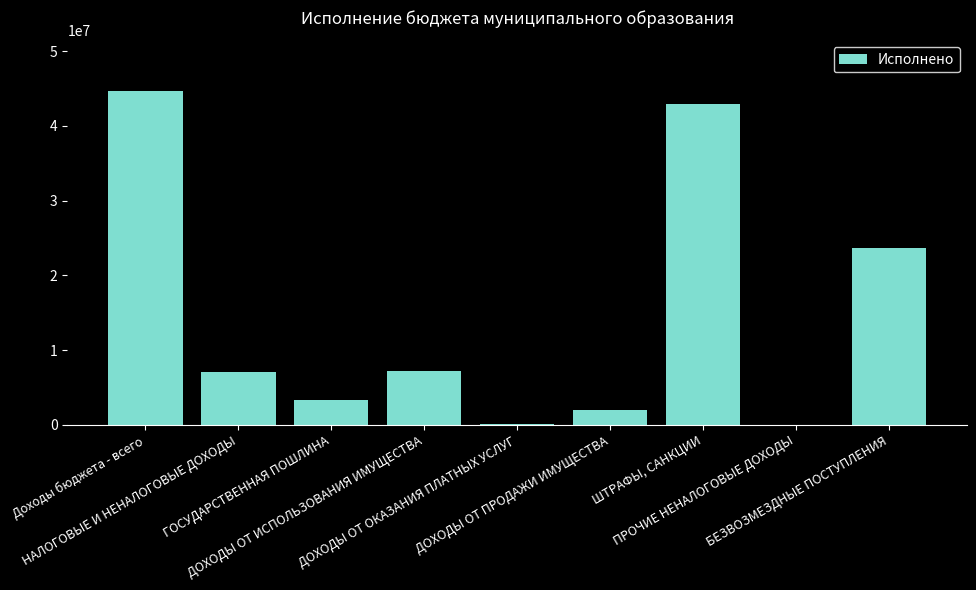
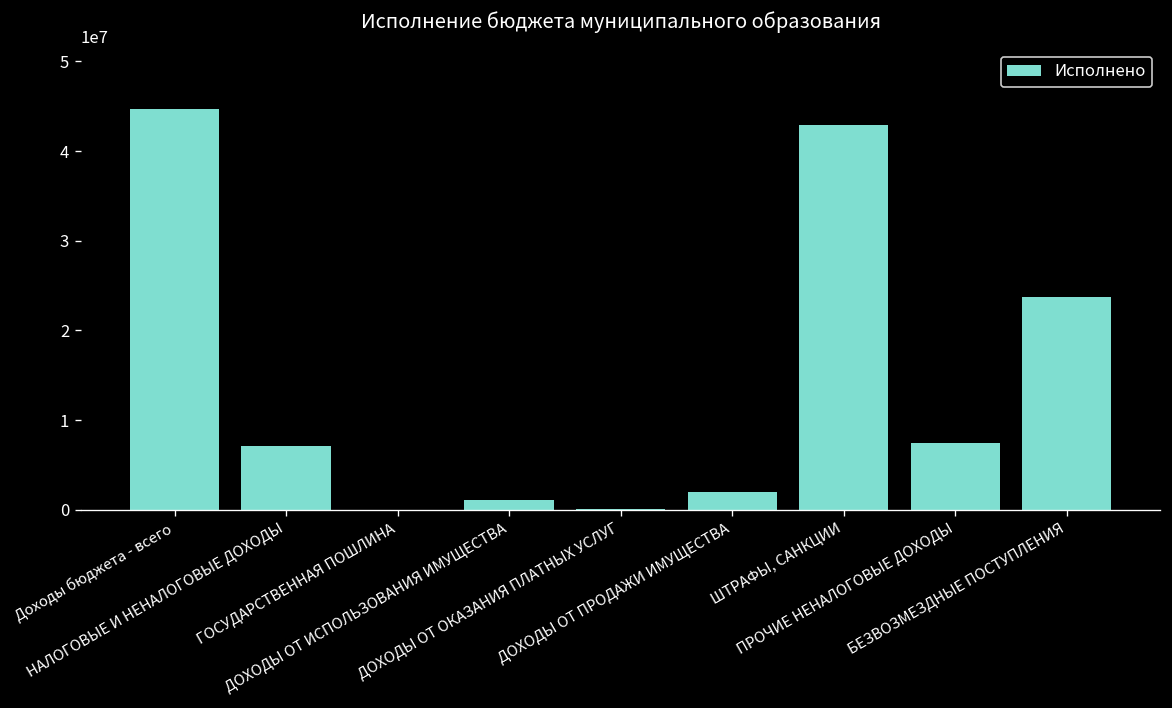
ГОСУДАРСТВЕННАЯ ПОШЛИНА: 3000000 -> 0
ДОХОДЫ ОТ ИСПОЛЬЗОВАНИЯ ИМУЩЕСТВА: 7000000 -> 1000000
ПРОЧИЕ НЕНАЛОГОВЫЕ ДОХОДЫ: 0 -> 7000000
